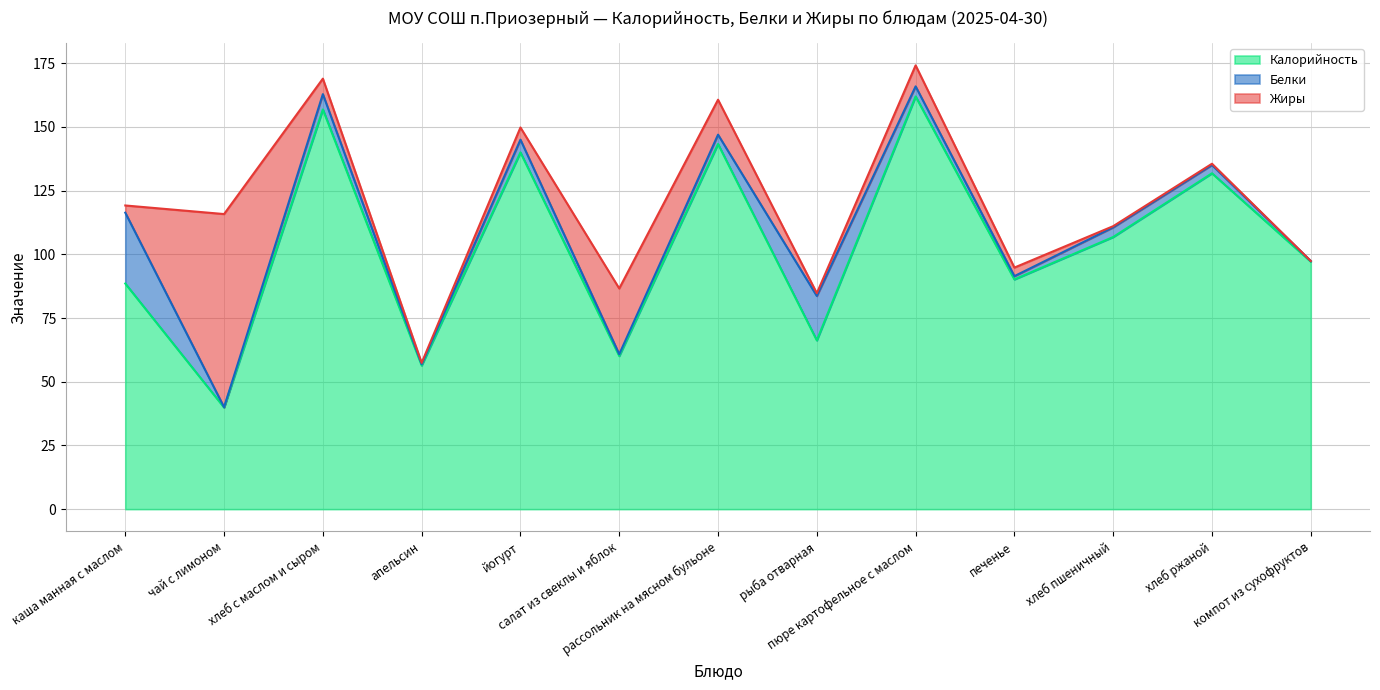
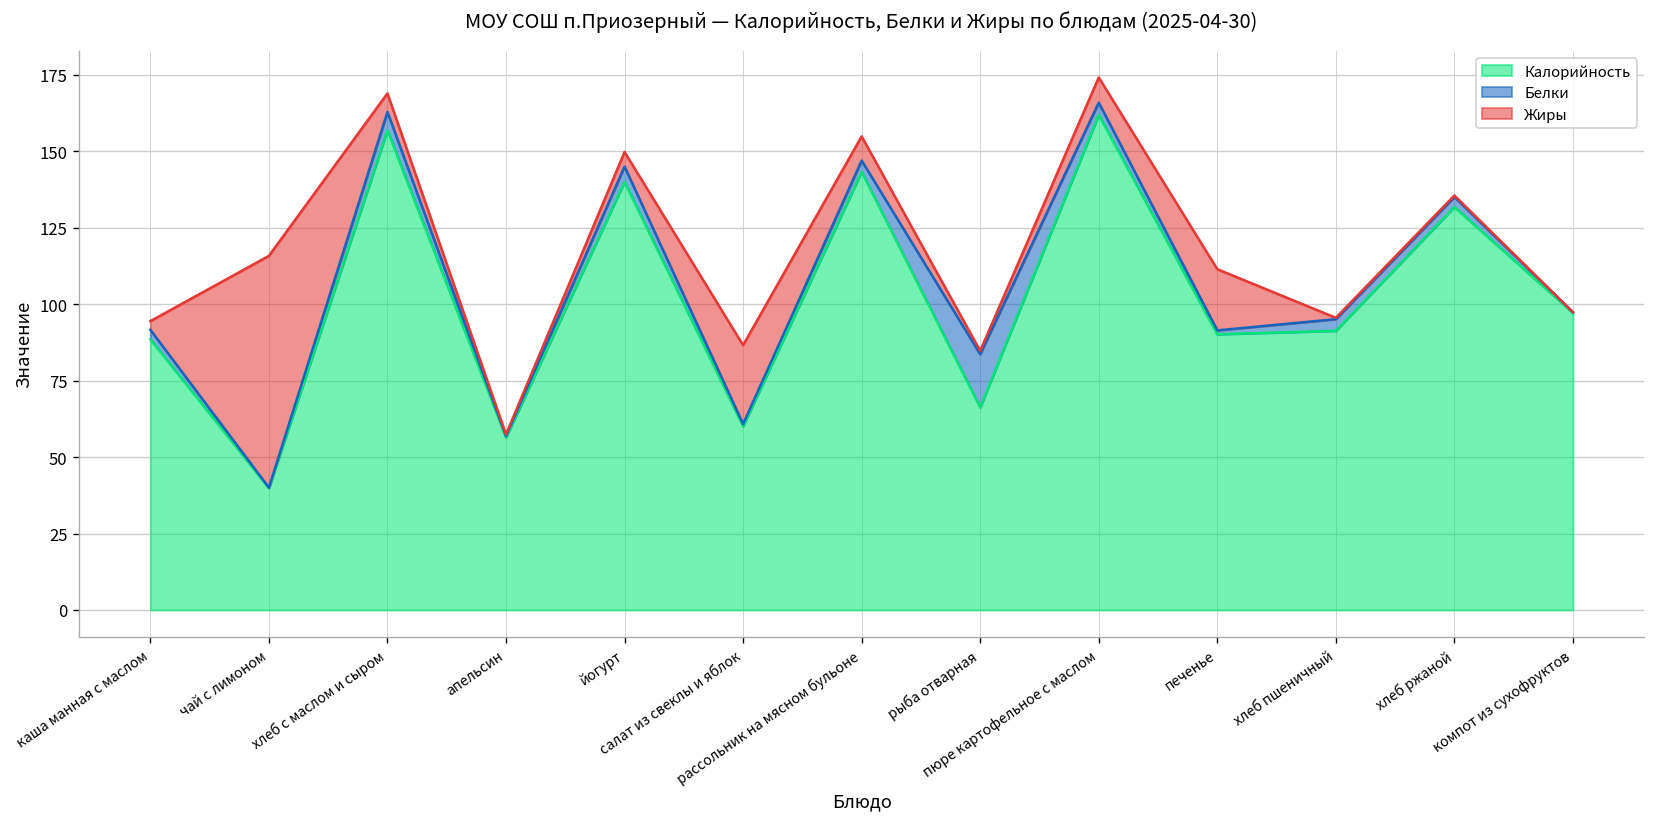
Белки, каша манная с маслом: 28 -> 3
Жиры, рассольник на мясном бульоне: 14 -> 8
Жиры, печенье: 3 -> 20
Калорийность, хлеб пшеничный: 107 -> 91
